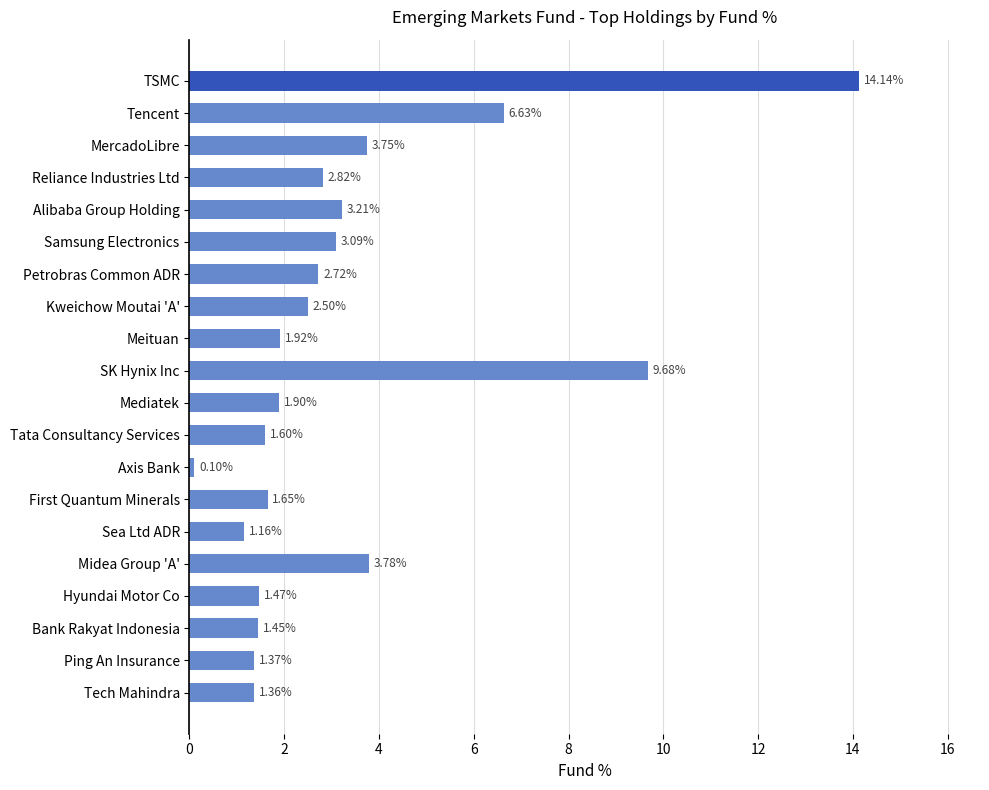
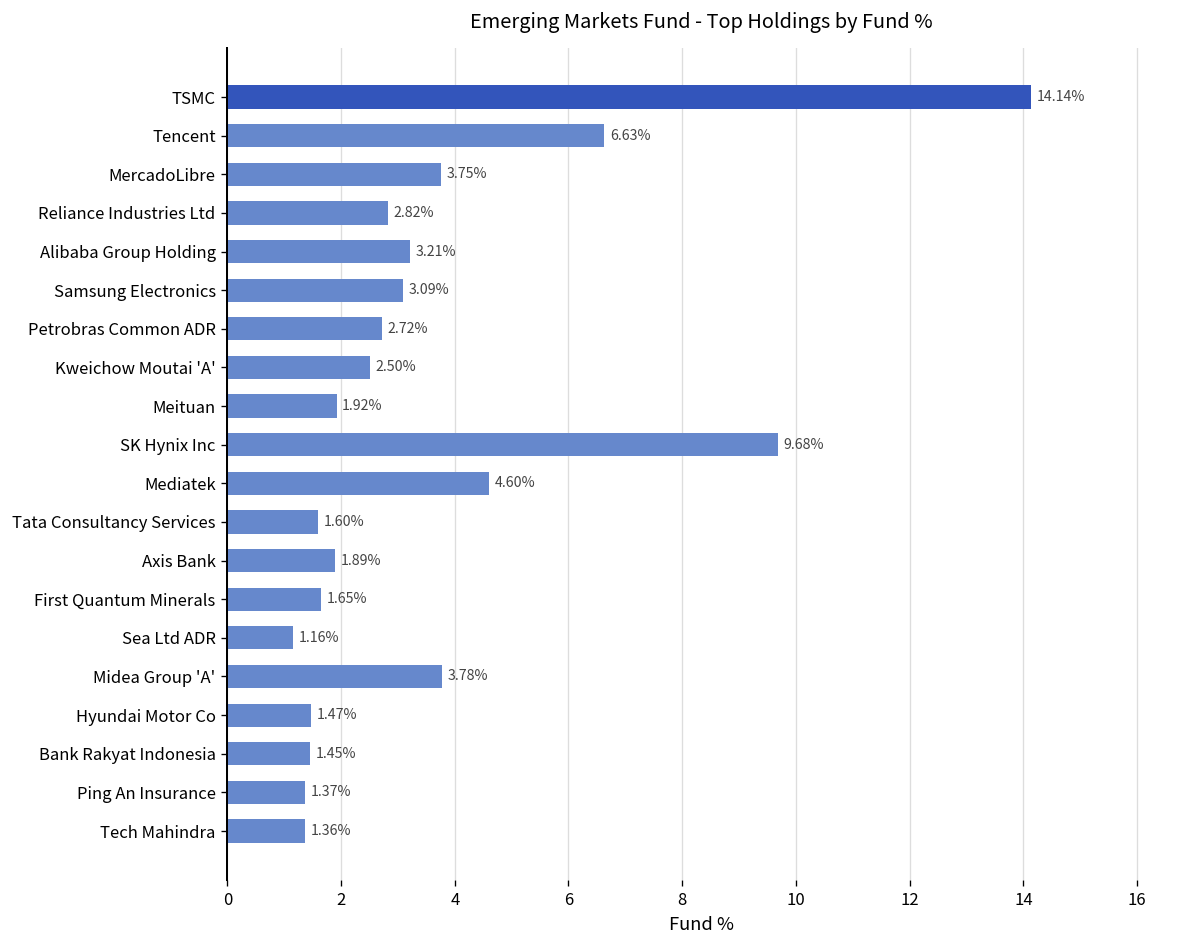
Mediatek: 1.90% -> 4.60%
Axis Bank: 0.10% -> 1.89%
